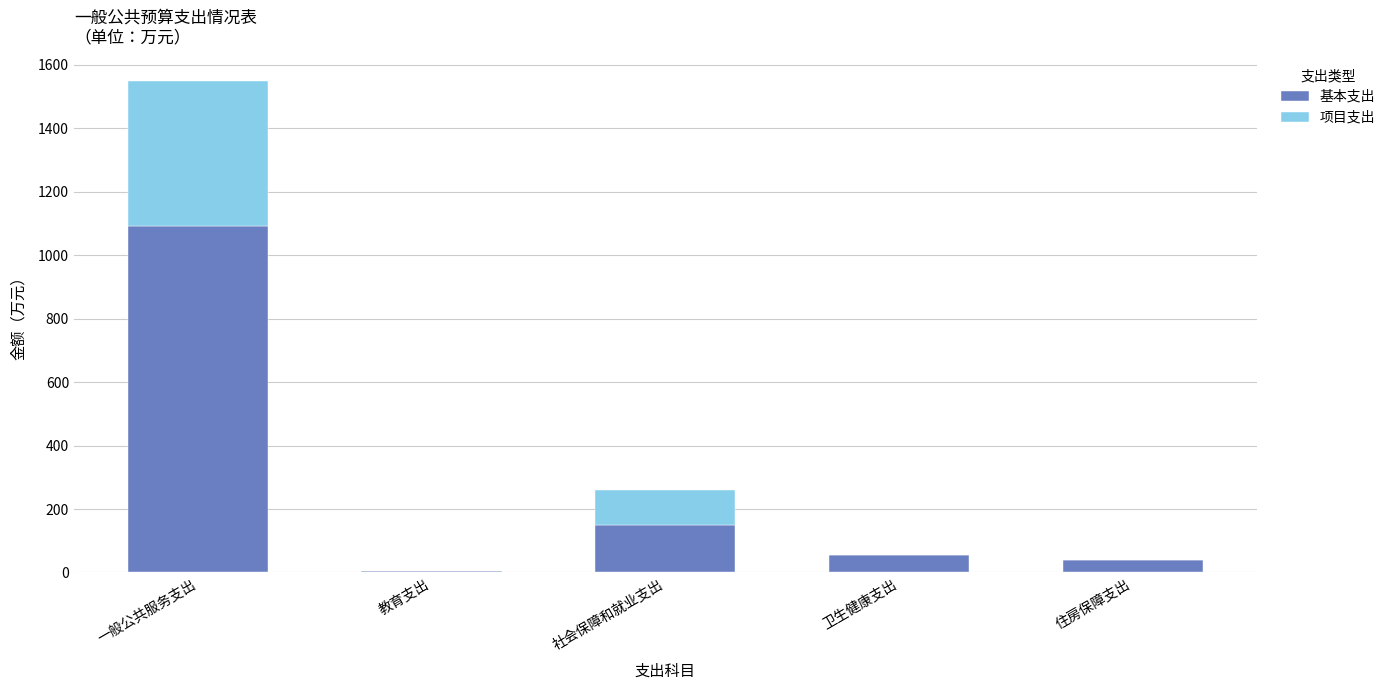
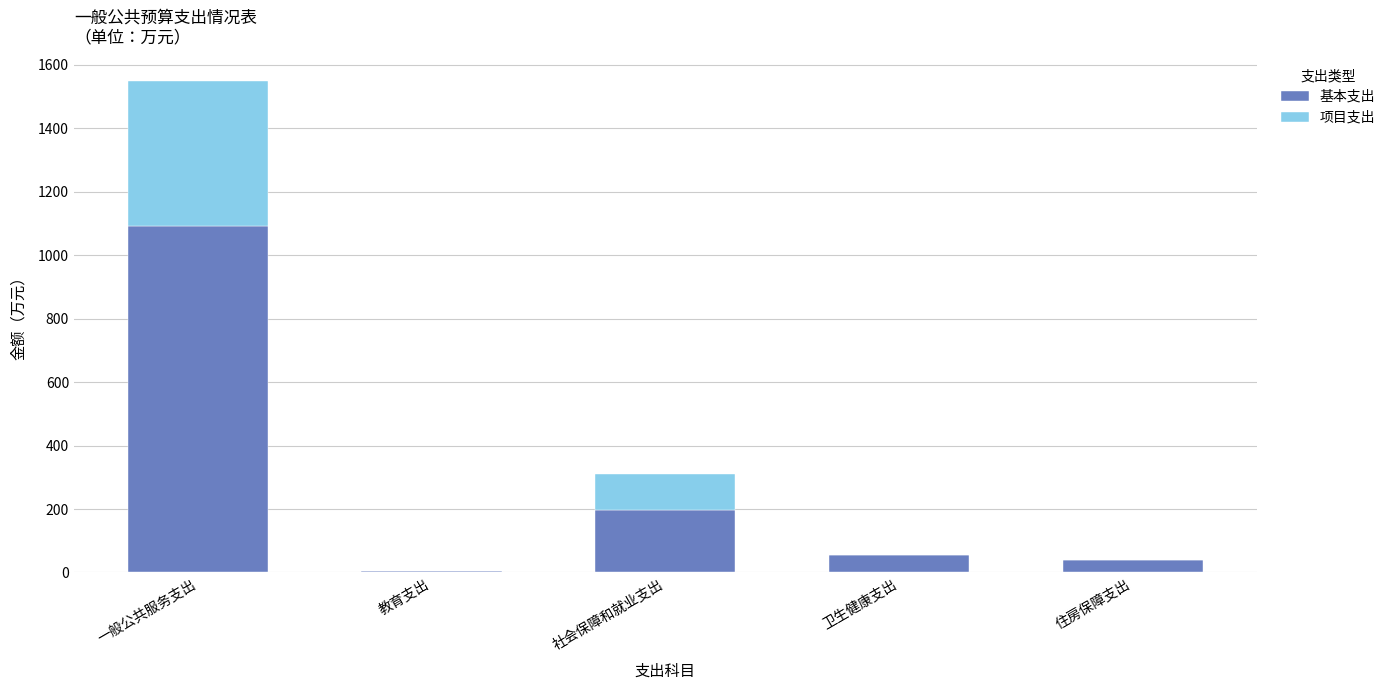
基本支出, 社会保障和就业支出: 150 -> 200
